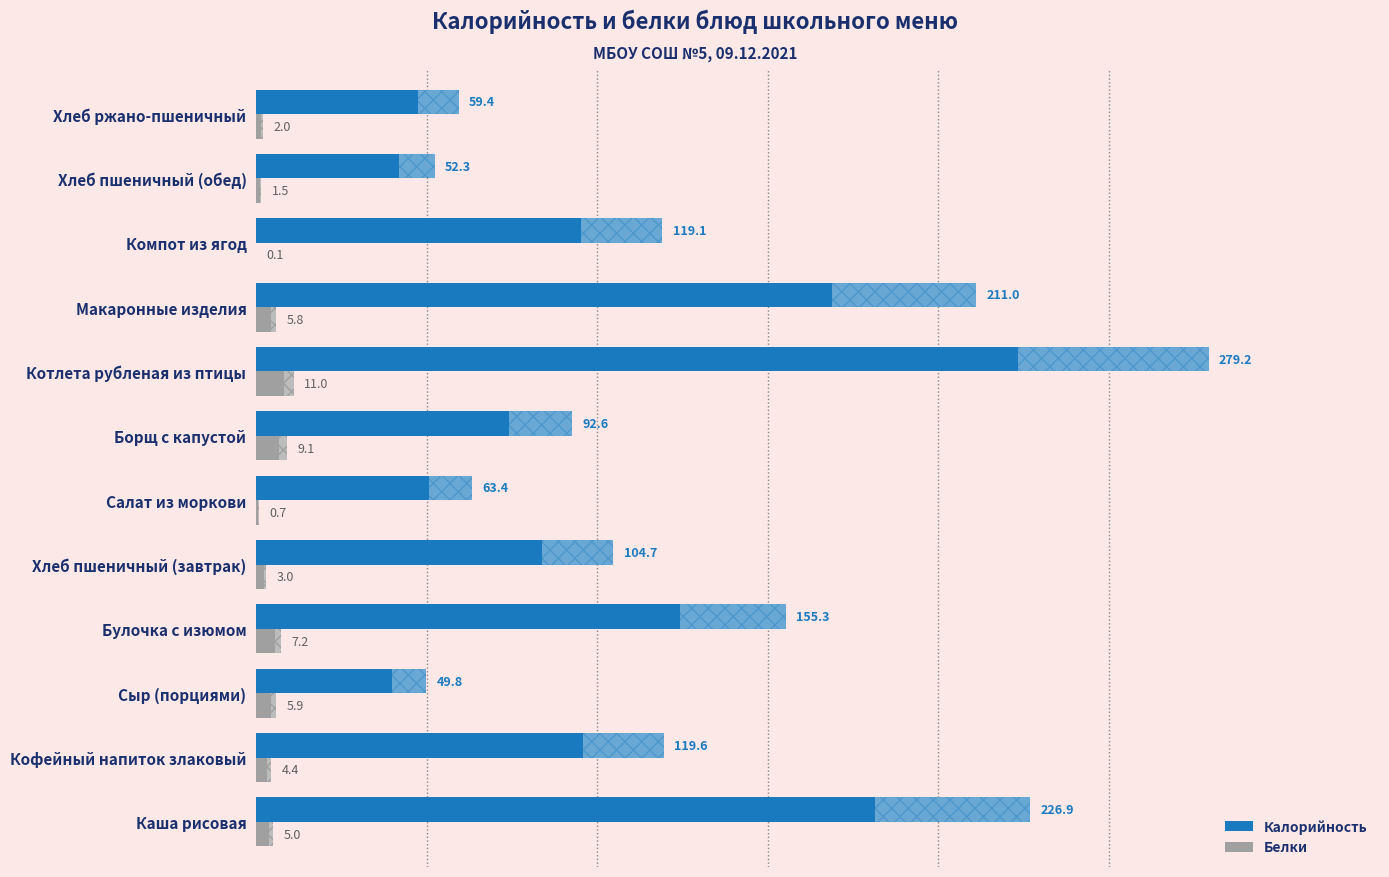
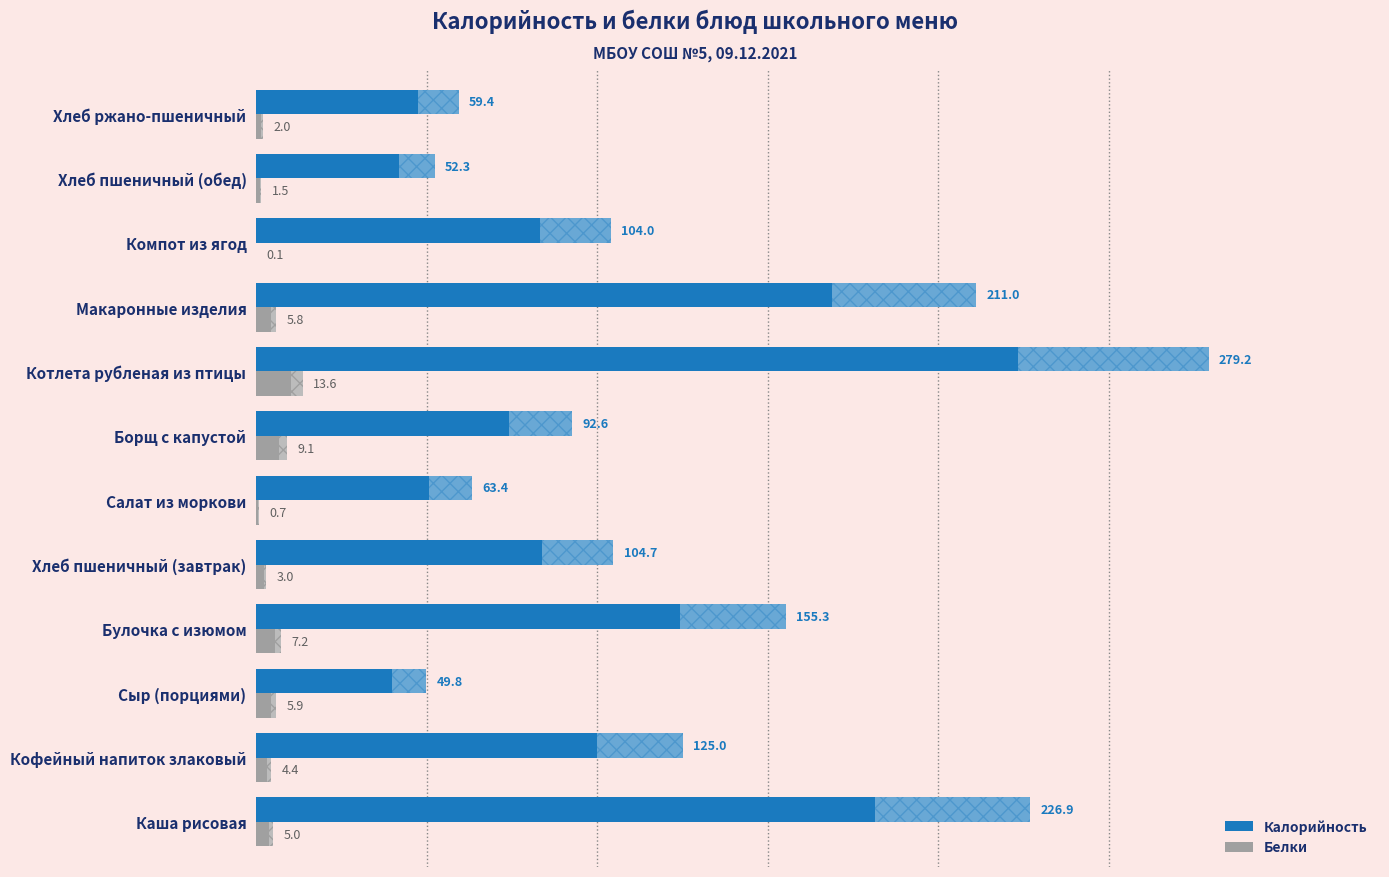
Калорийность, Компот из ягод: 119.1 -> 104.0
Белки, Котлета рубленая из птицы: 11.0 -> 13.6
Калорийность, Кофейный напиток злаковый: 119.6 -> 125.0
